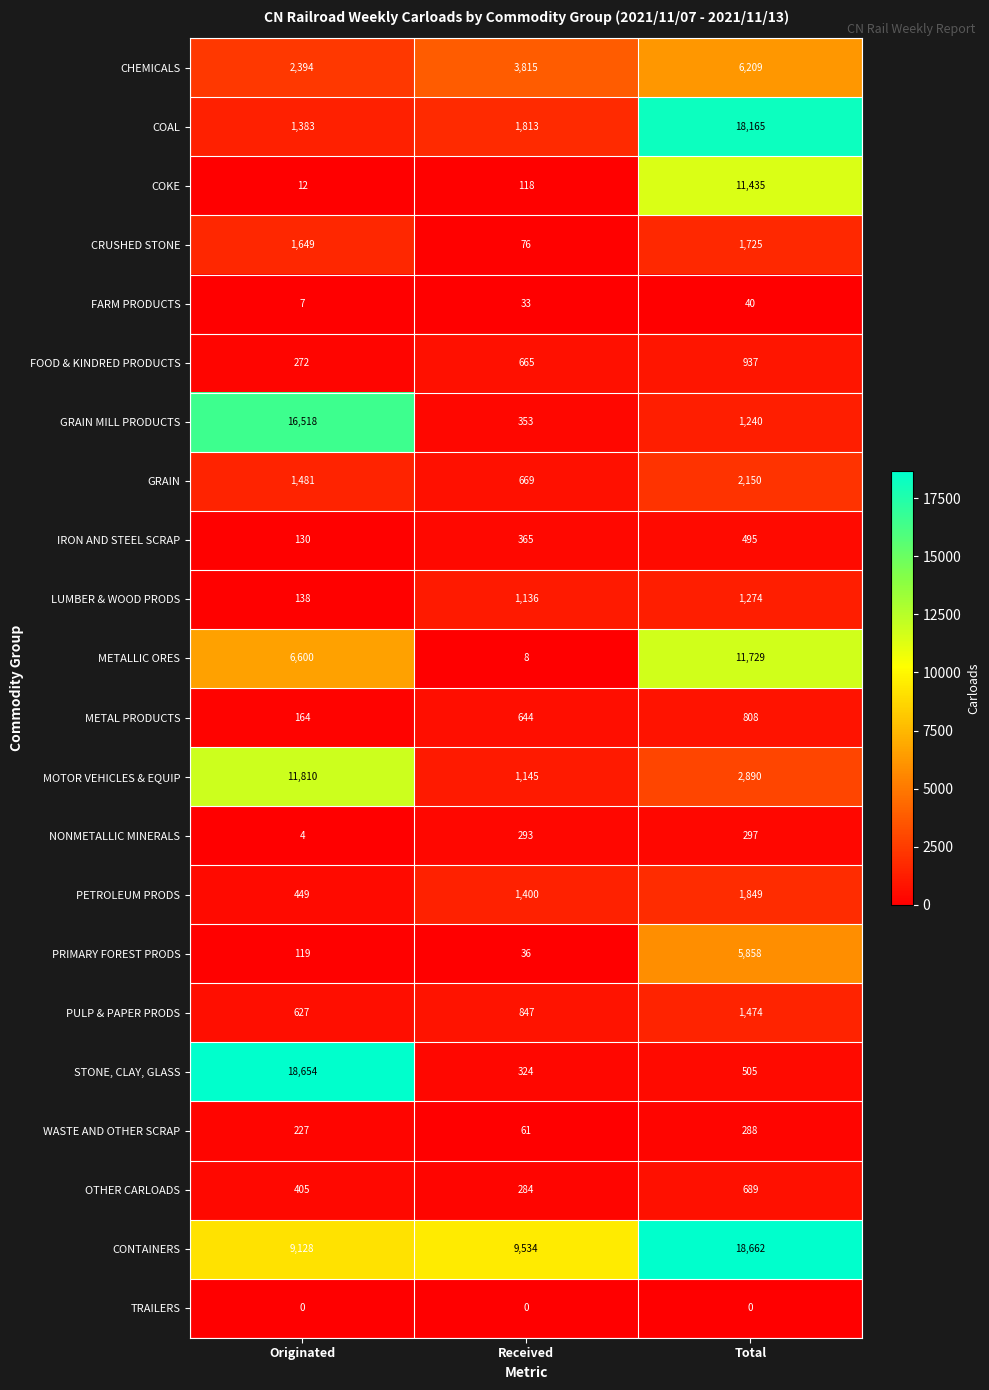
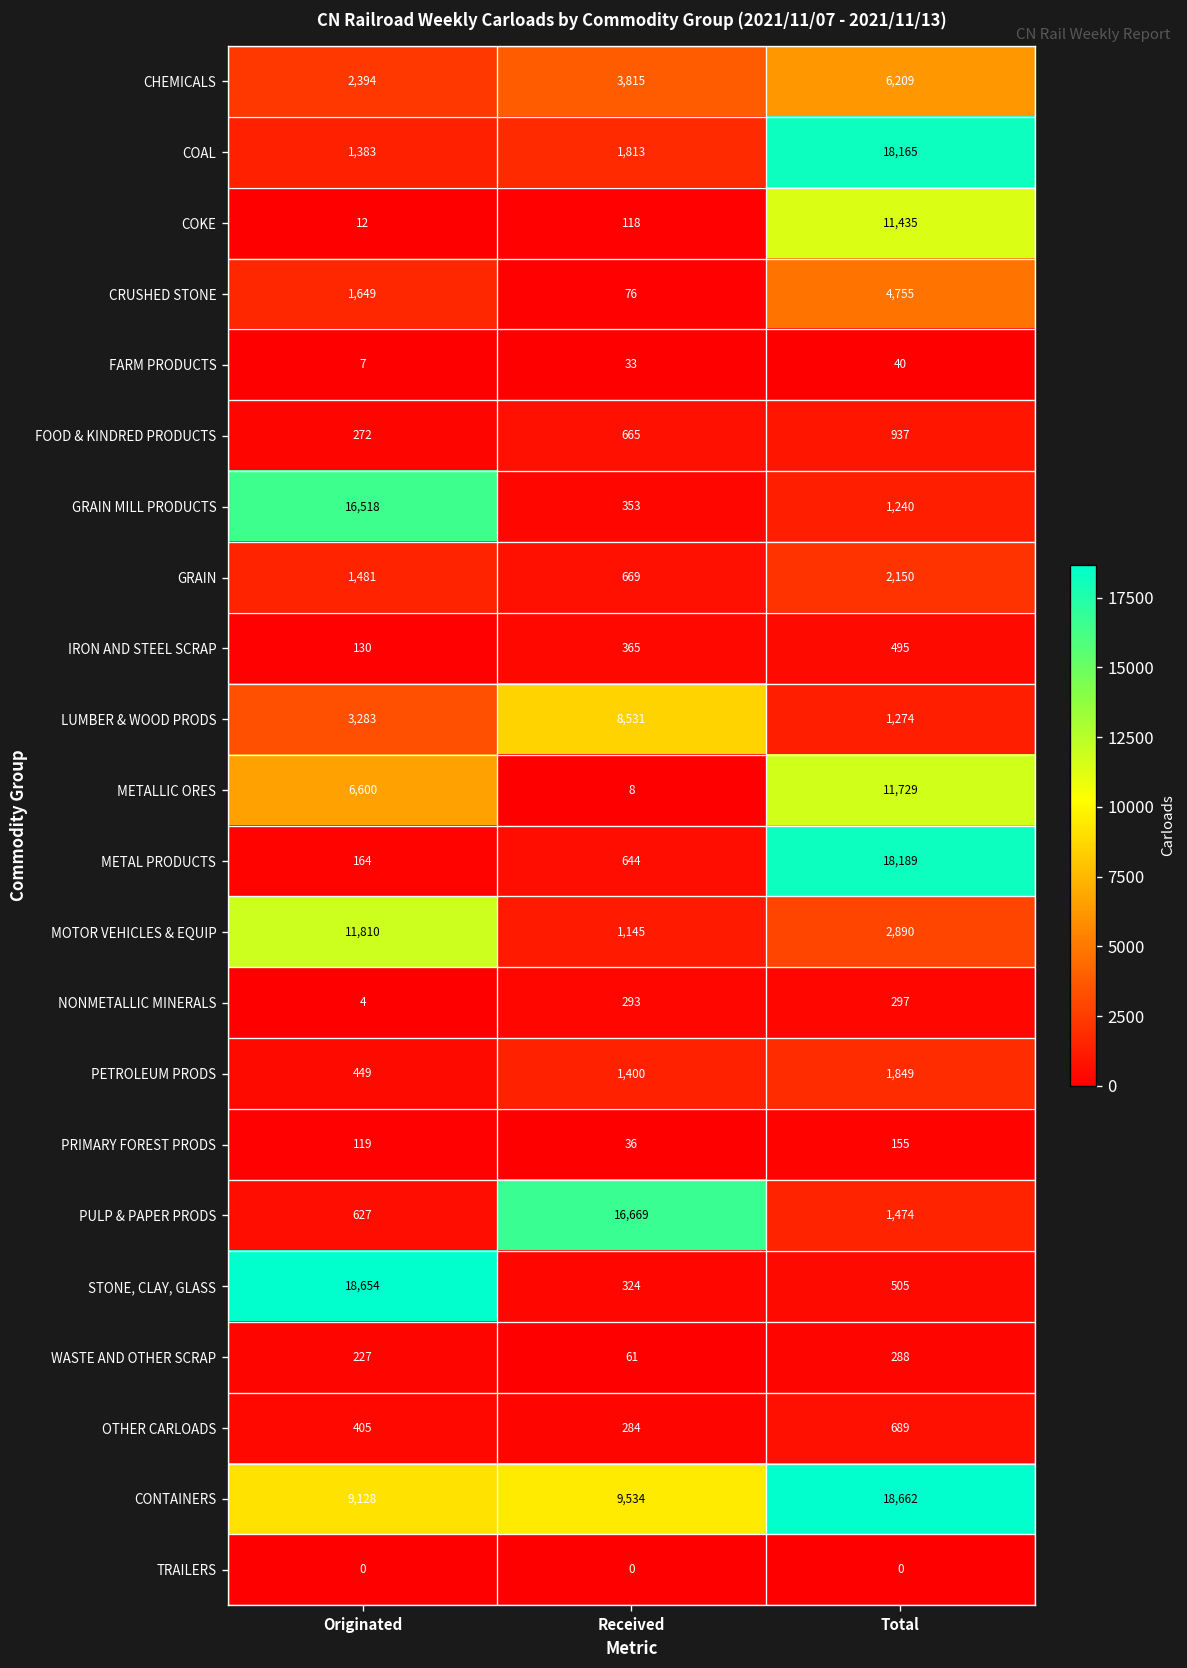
CRUSHED STONE, Total: 1,725 -> 4,755
LUMBER & WOOD PRODS, Originated: 138 -> 3,283
LUMBER & WOOD PRODS, Received: 1,136 -> 8,531
METAL PRODUCTS, Total: 808 -> 18,189
PRIMARY FOREST PRODS, Total: 5,858 -> 155
PULP & PAPER PRODS, Received: 847 -> 16,669
